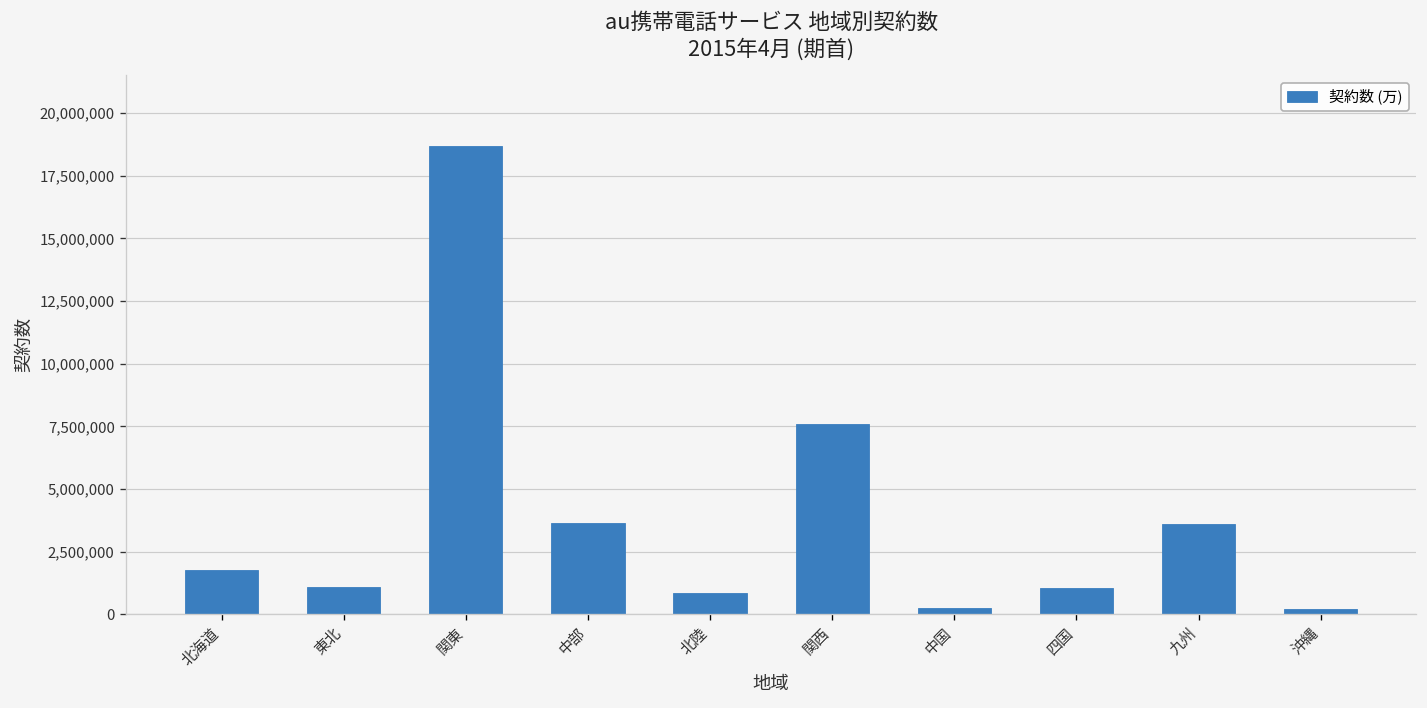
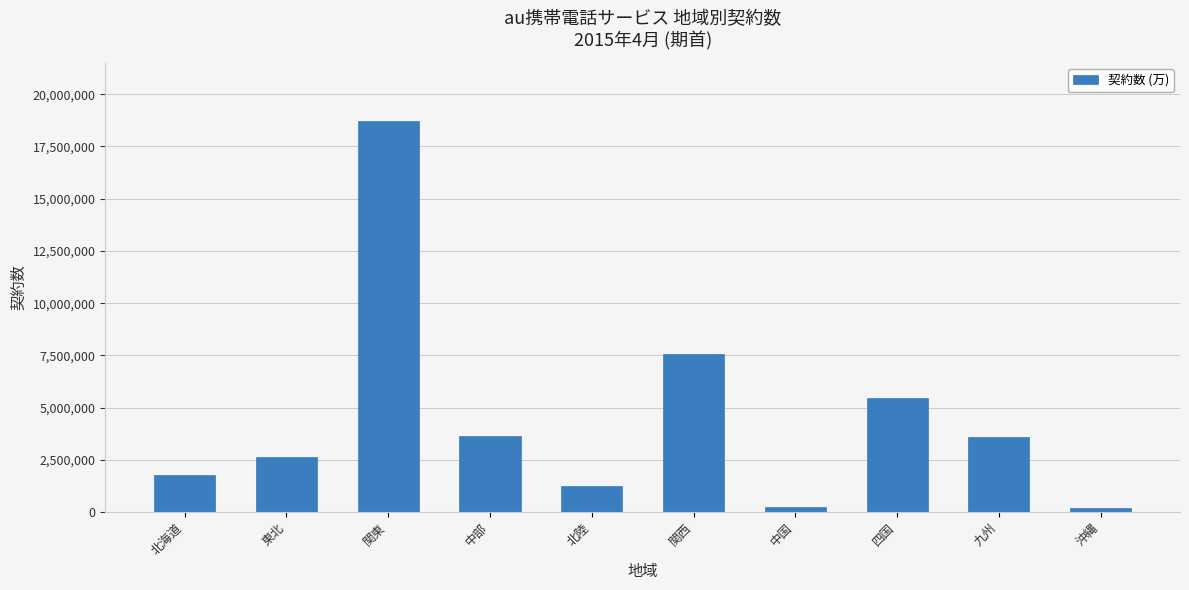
東北: 1,100,000 -> 2,600,000
北陸: 900,000 -> 1,300,000
四国: 1,100,000 -> 5,400,000
